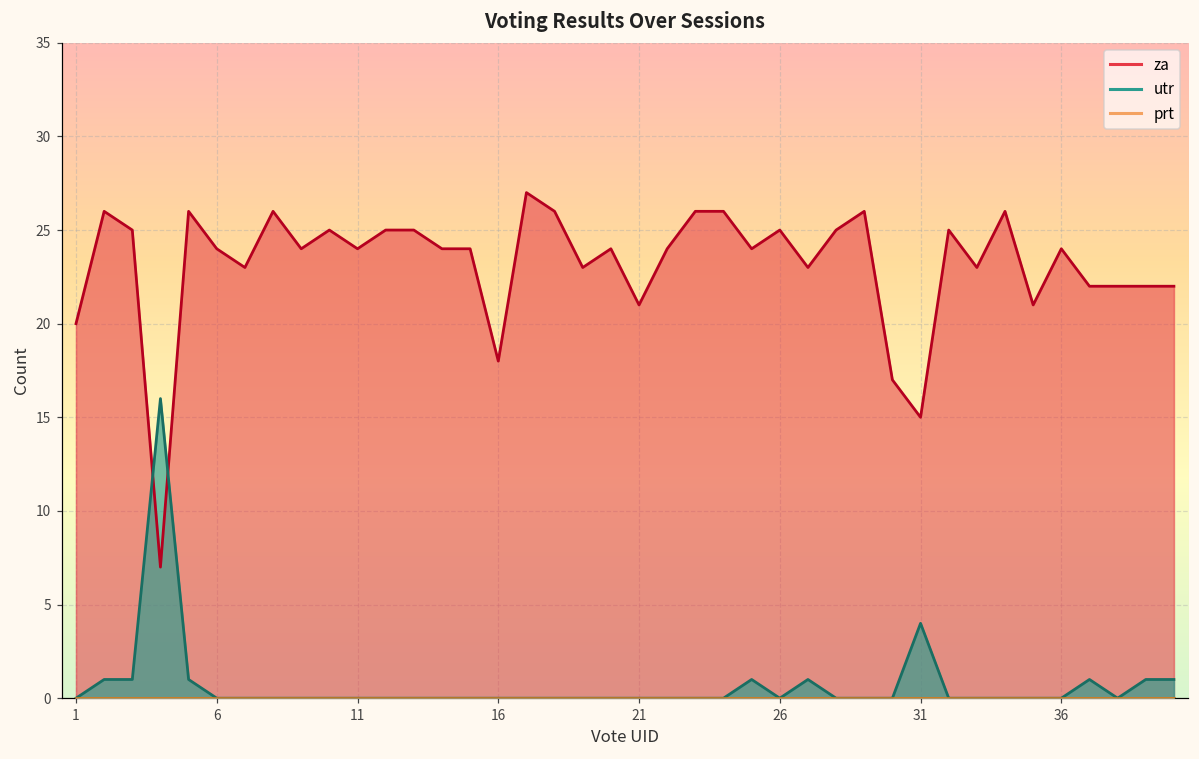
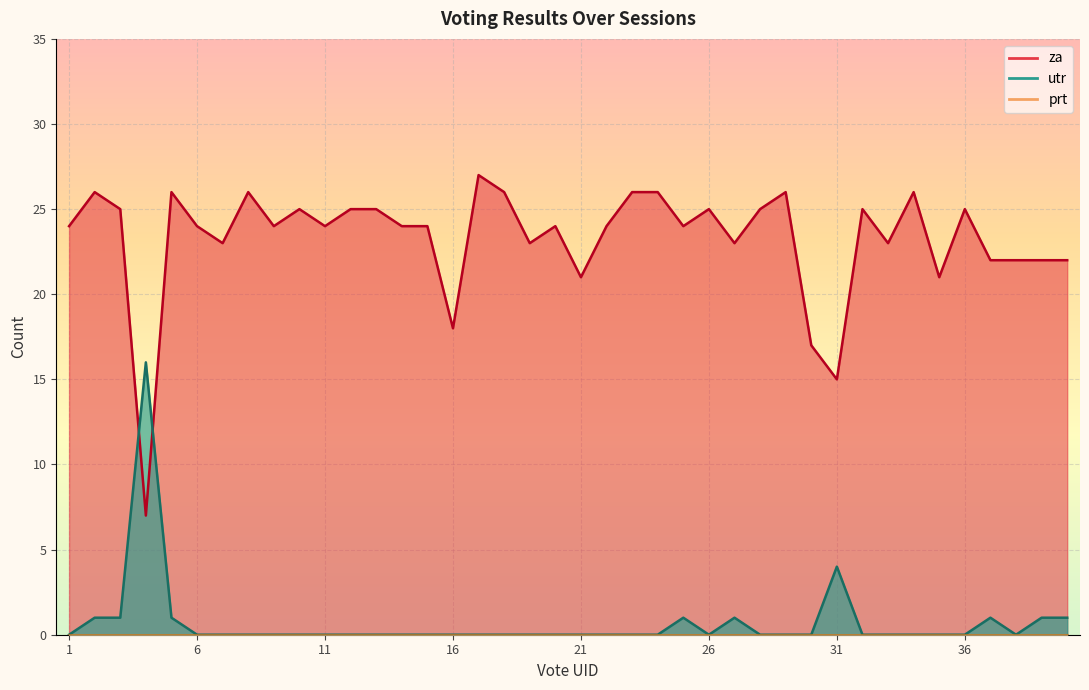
za, 1: 20 -> 24
za, 36: 24 -> 25
